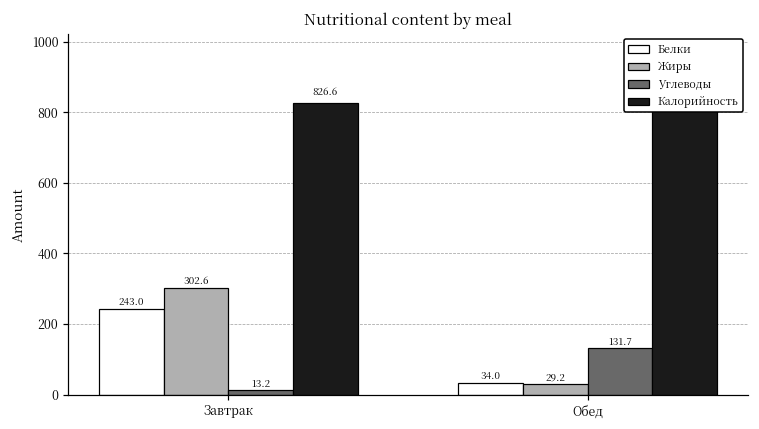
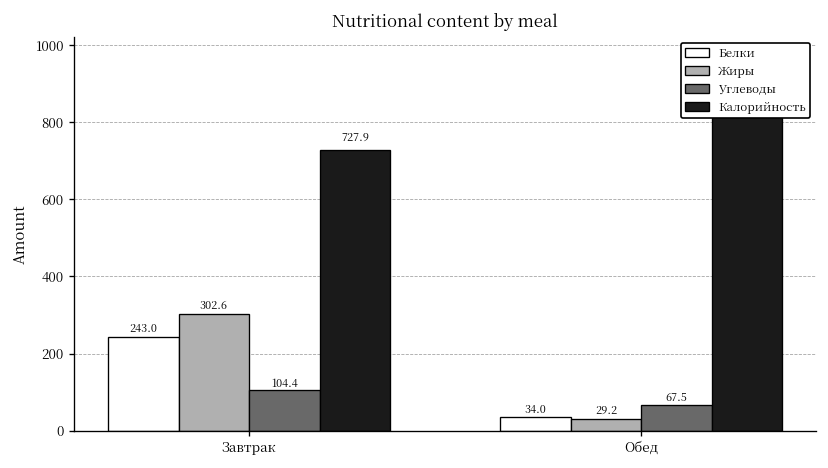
Углеводы, Завтрак: 13.2 -> 104.4
Калорийность, Завтрак: 826.6 -> 727.9
Углеводы, Обед: 131.7 -> 67.5
